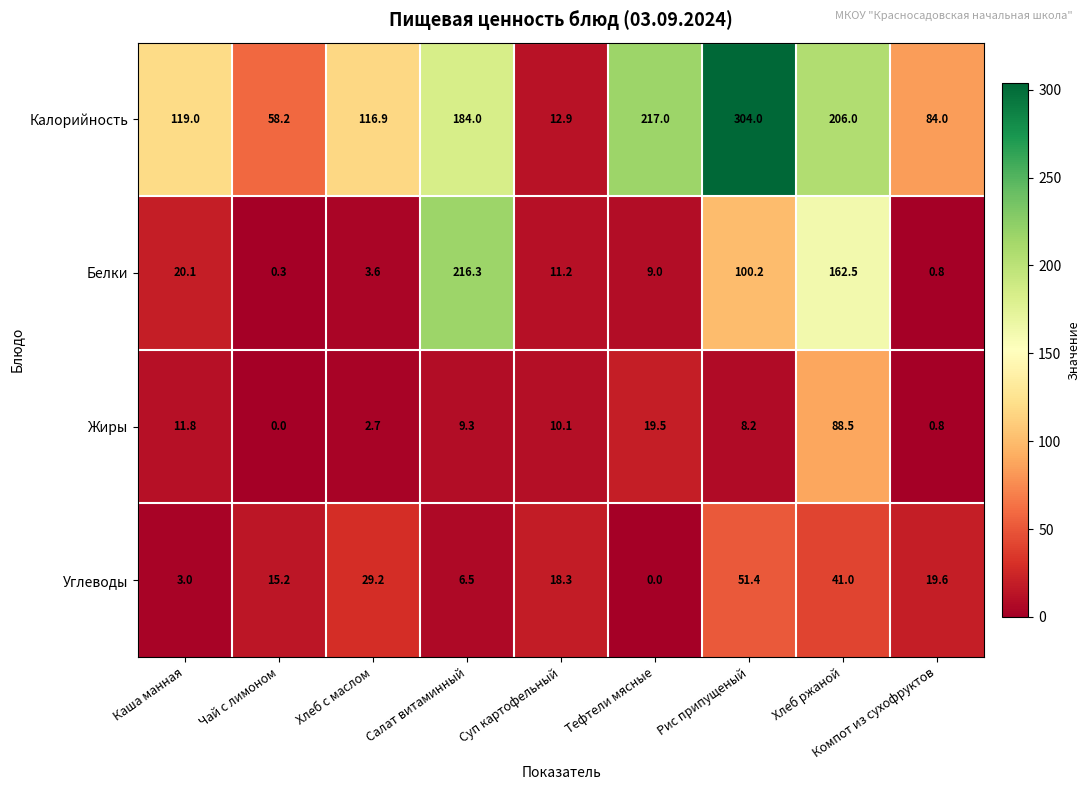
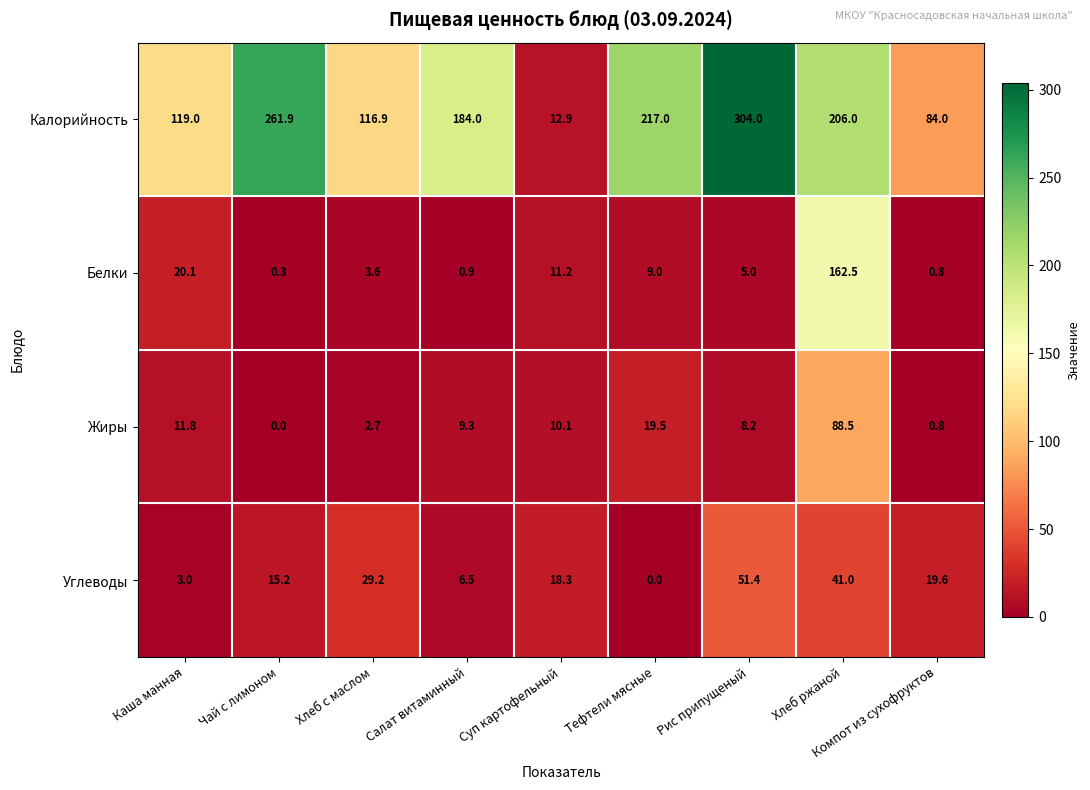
Калорийность, Чай с лимоном: 58.2 -> 261.9
Белки, Салат витаминный: 216.3 -> 0.9
Белки, Рис припущеный: 100.2 -> 5.0
